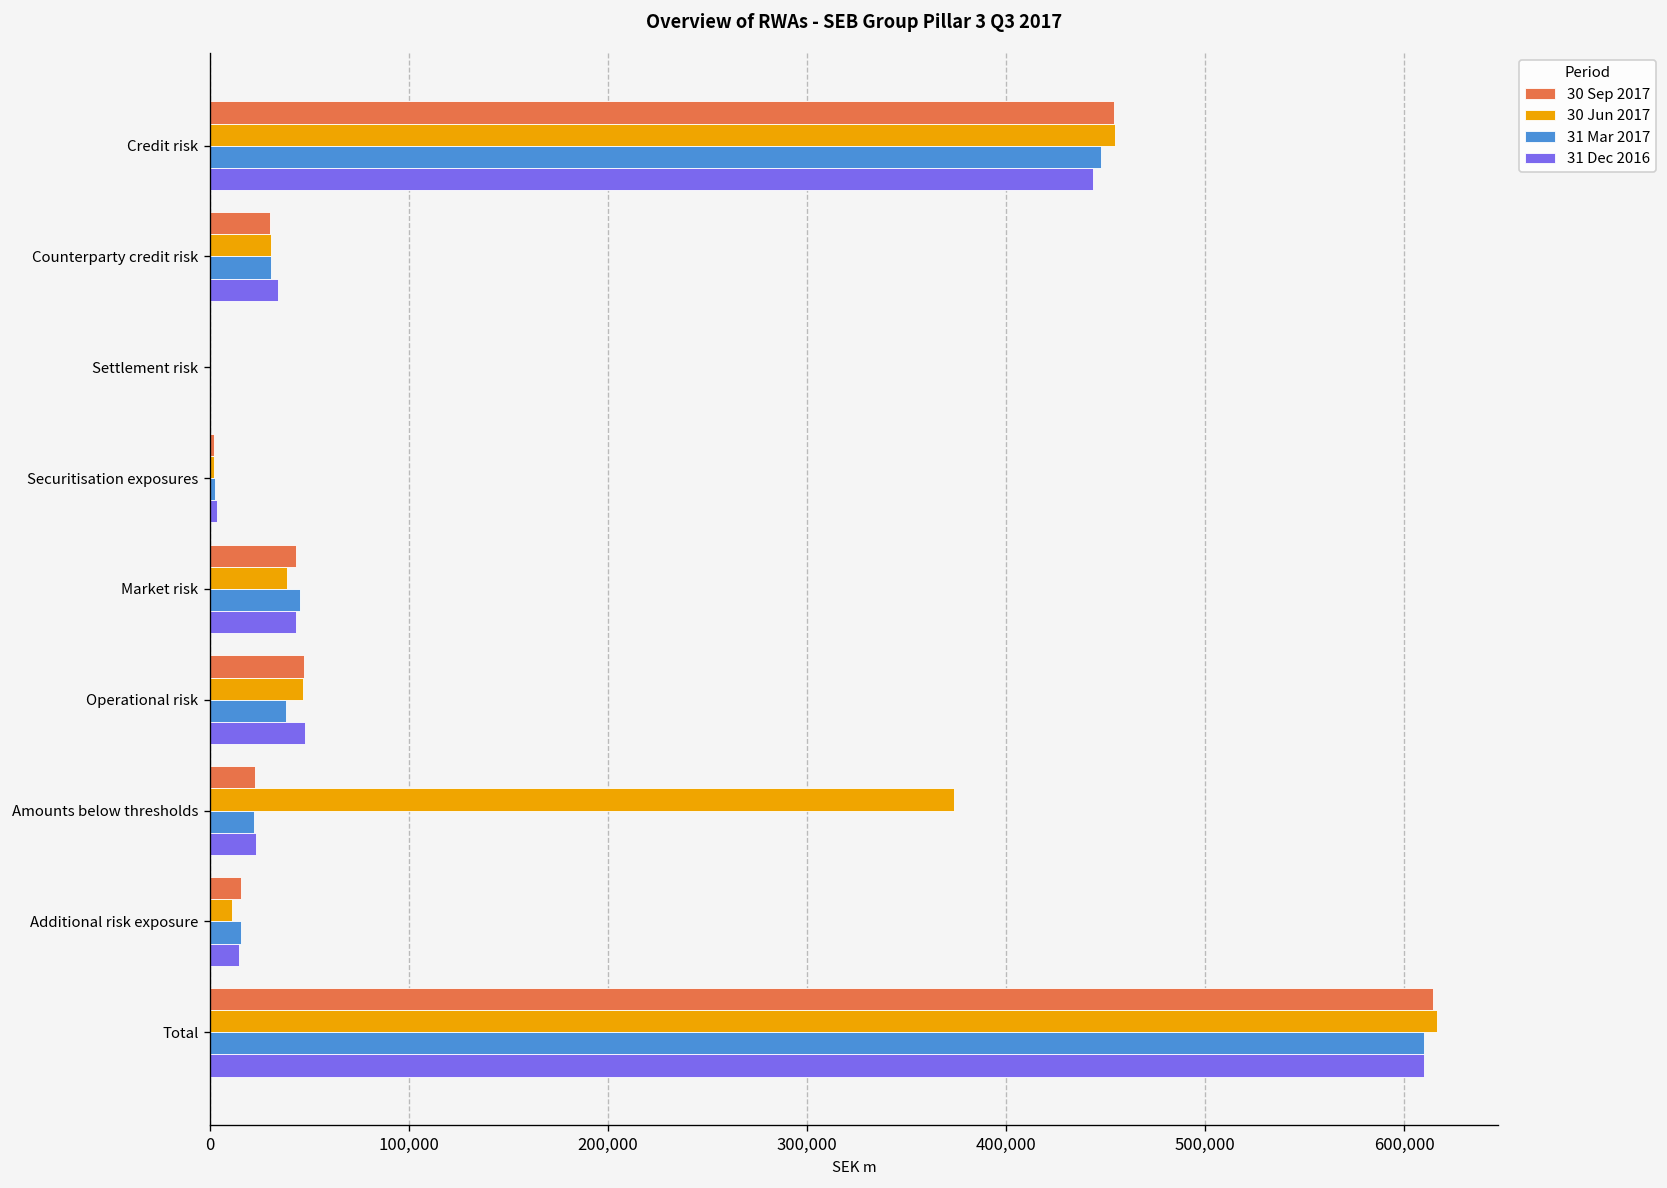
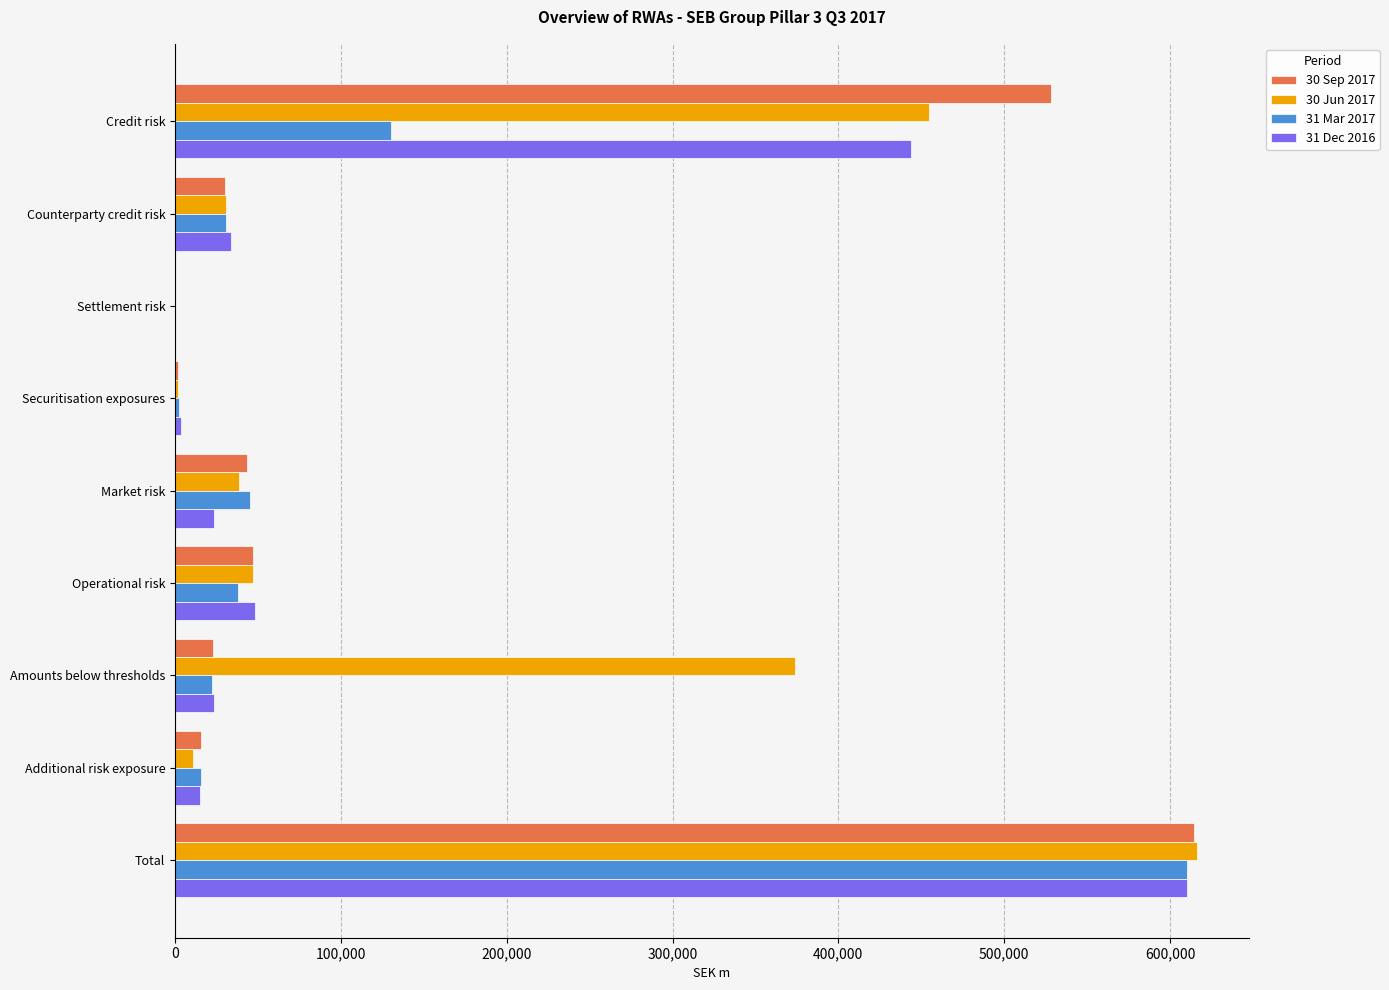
30 Sep 2017, Credit risk: 454,000 -> 528,000
31 Mar 2017, Credit risk: 448,000 -> 130,000
31 Dec 2016, Market risk: 43,000 -> 23,000
